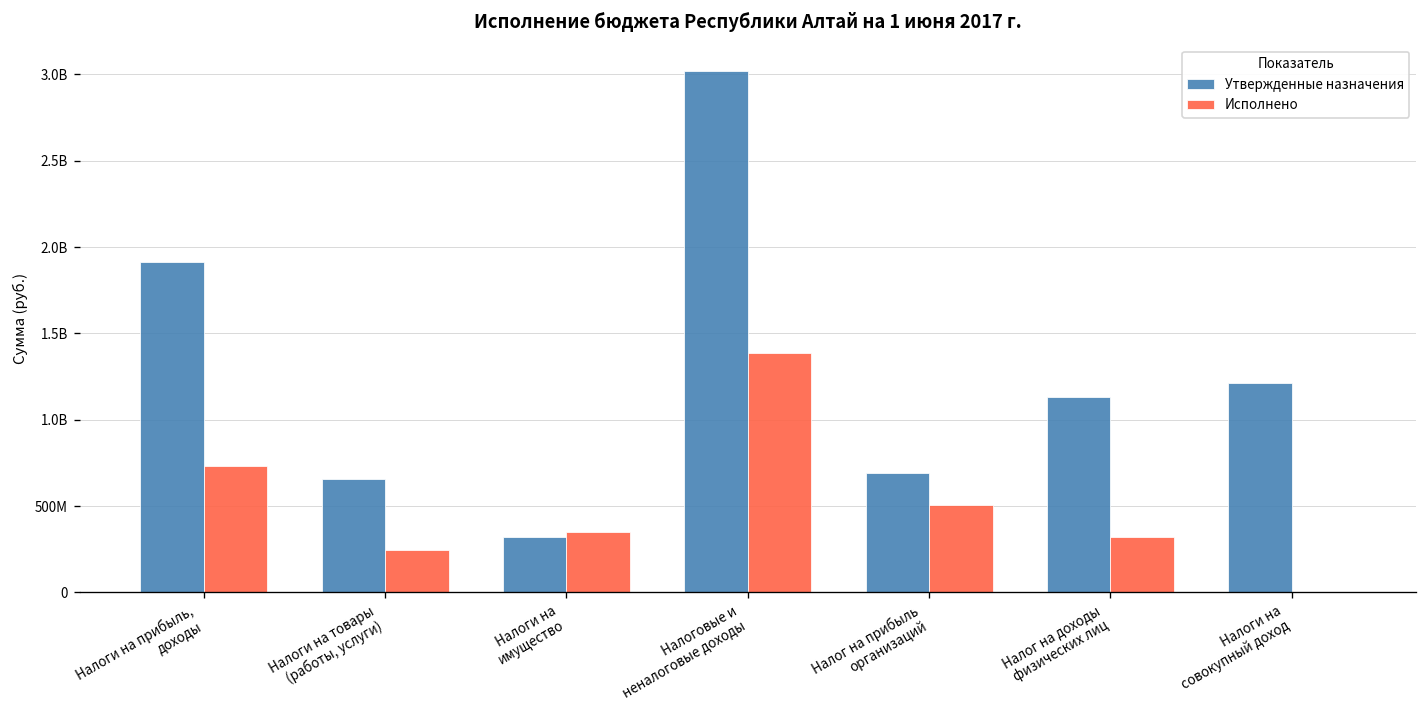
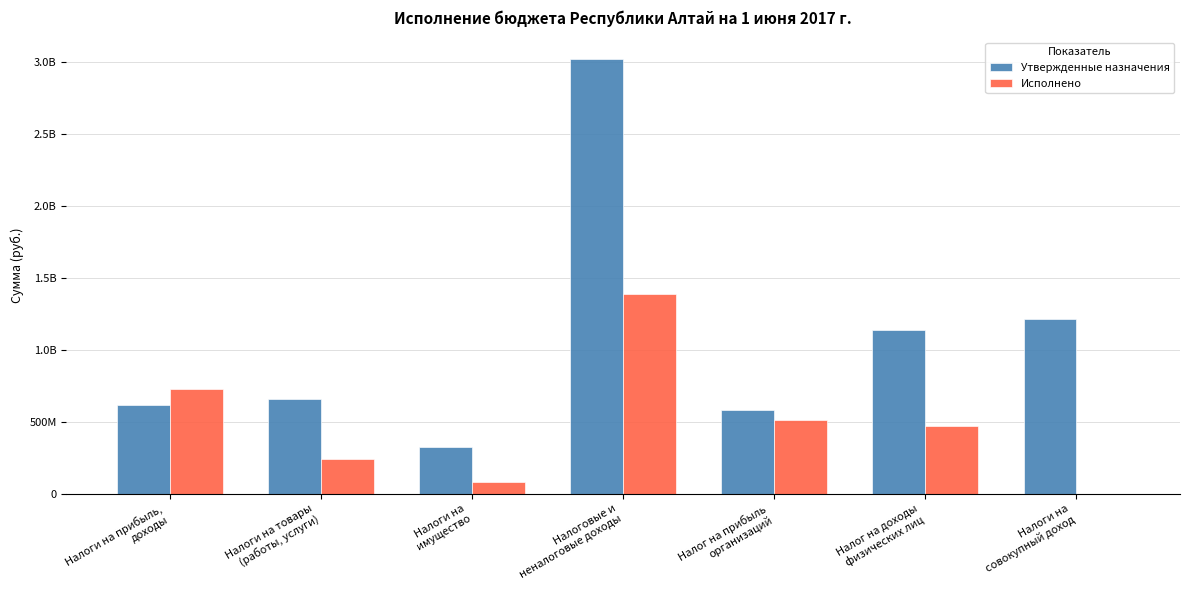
Утвержденные назначения, Налоги на прибыль, доходы: 1910000000 -> 620000000
Исполнено, Налоги на имущество: 350000000 -> 80000000
Утвержденные назначения, Налог на прибыль организаций: 690000000 -> 580000000
Исполнено, Налог на доходы физических лиц: 320000000 -> 470000000
